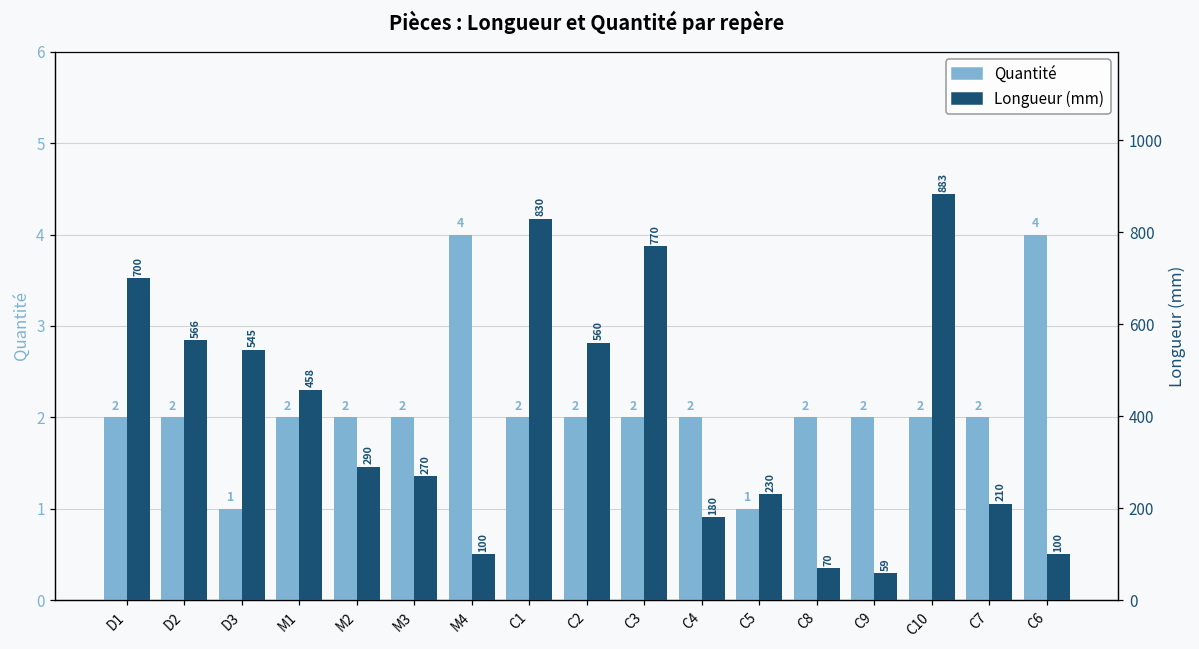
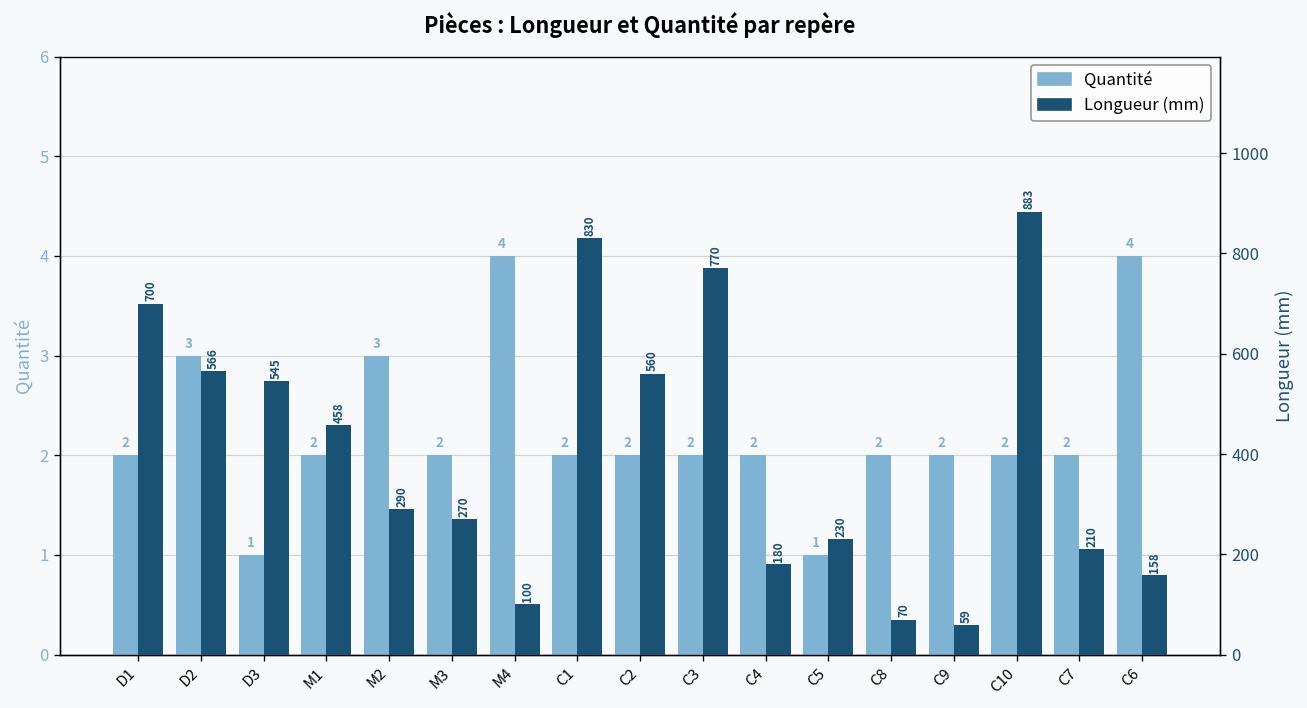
Quantité, D2: 2 -> 3
Quantité, M2: 2 -> 3
Longueur (mm), C6: 100 -> 158
